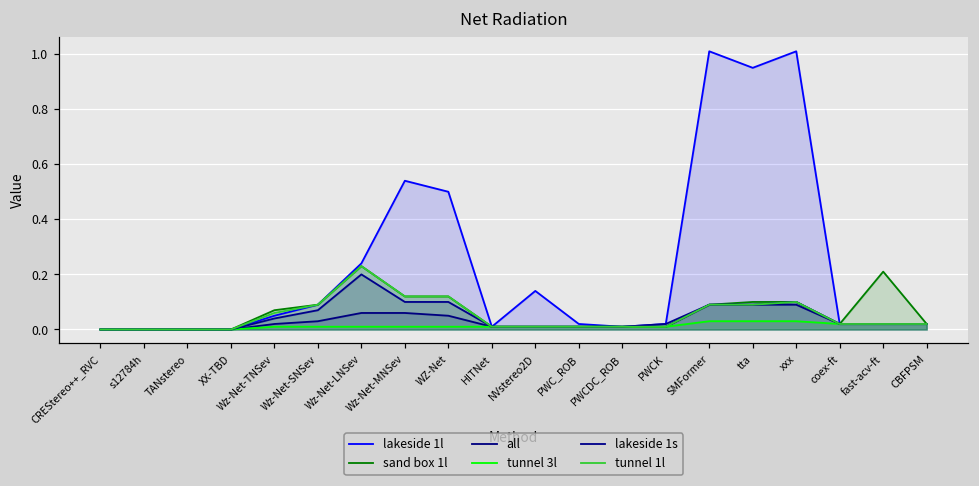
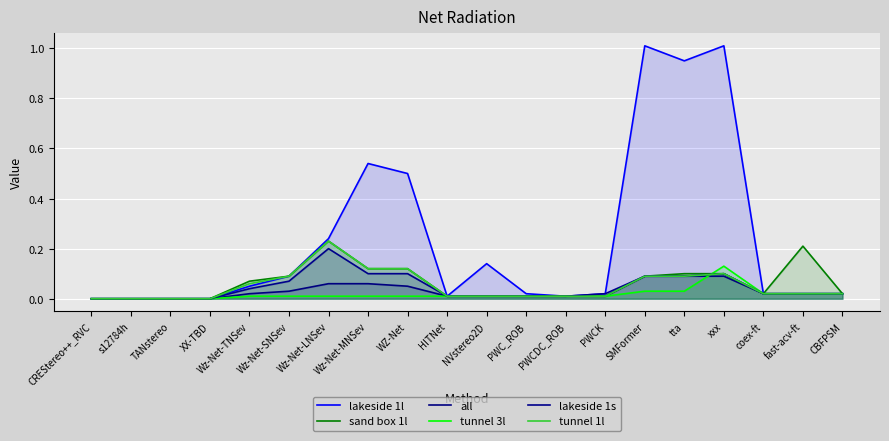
tunnel 3l, xxx: 0.03 -> 0.13
